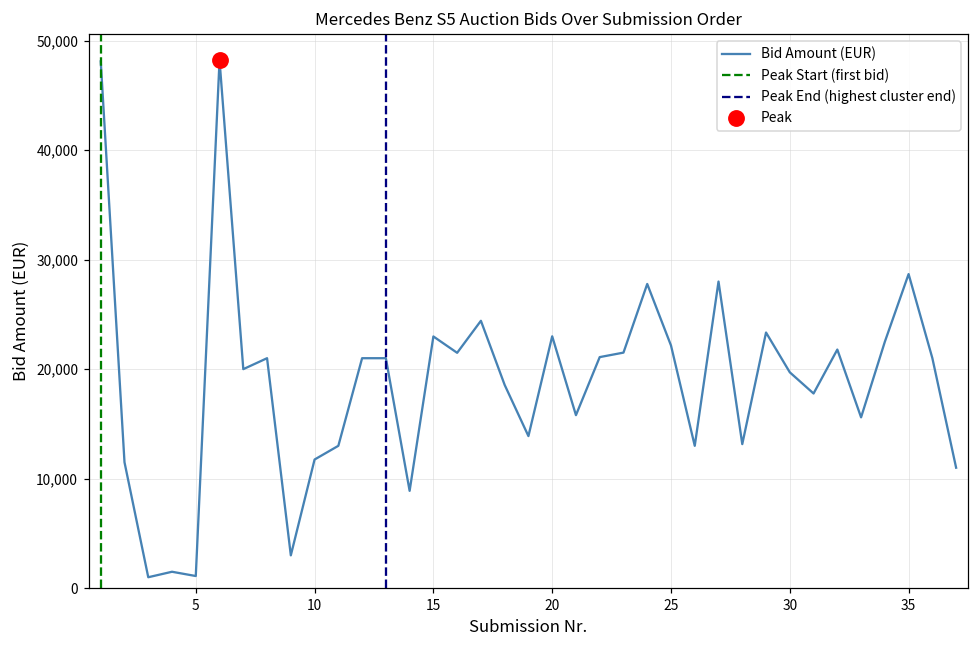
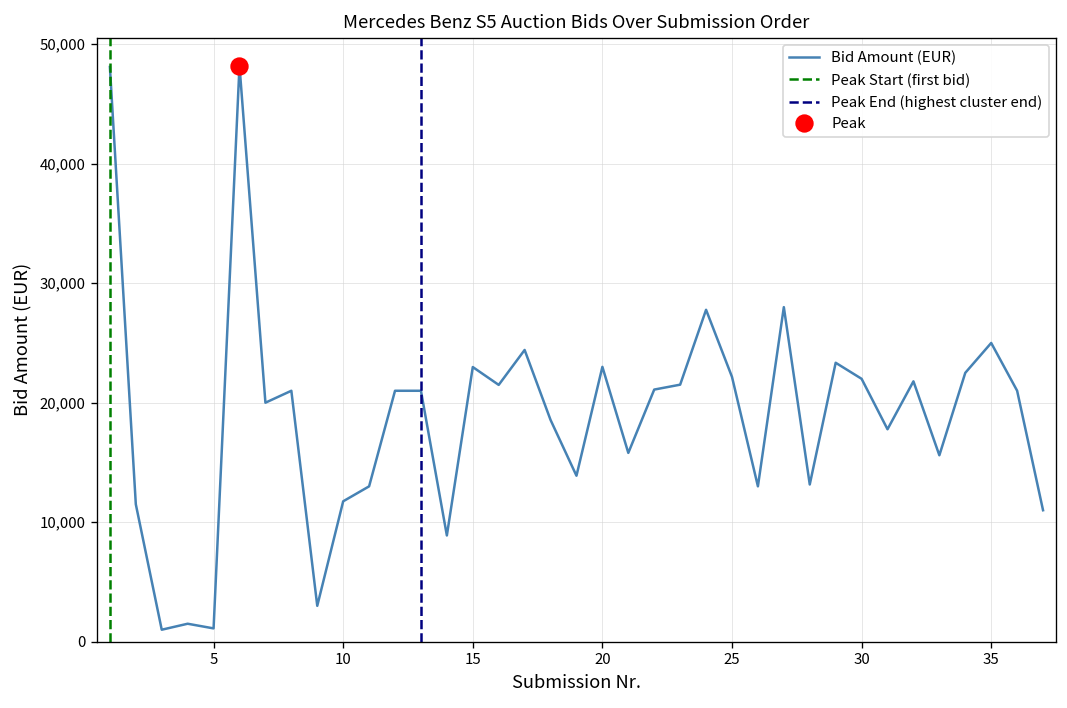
Bid Amount (EUR), 30: 20,000 -> 22,000
Bid Amount (EUR), 35: 29,000 -> 25,000
